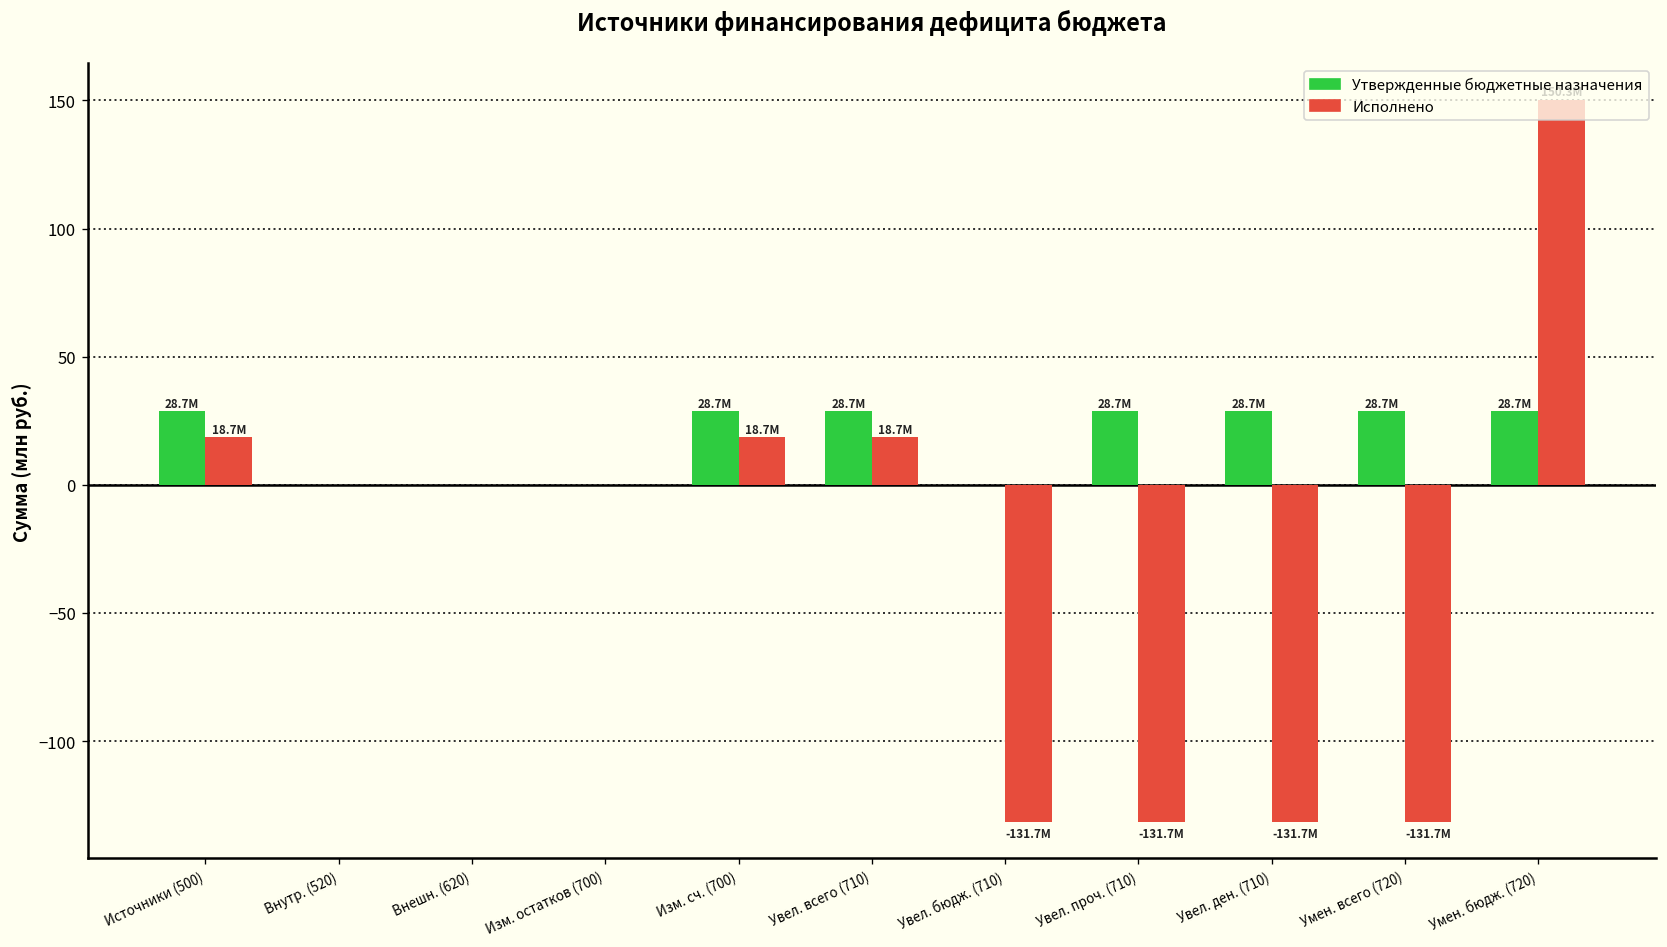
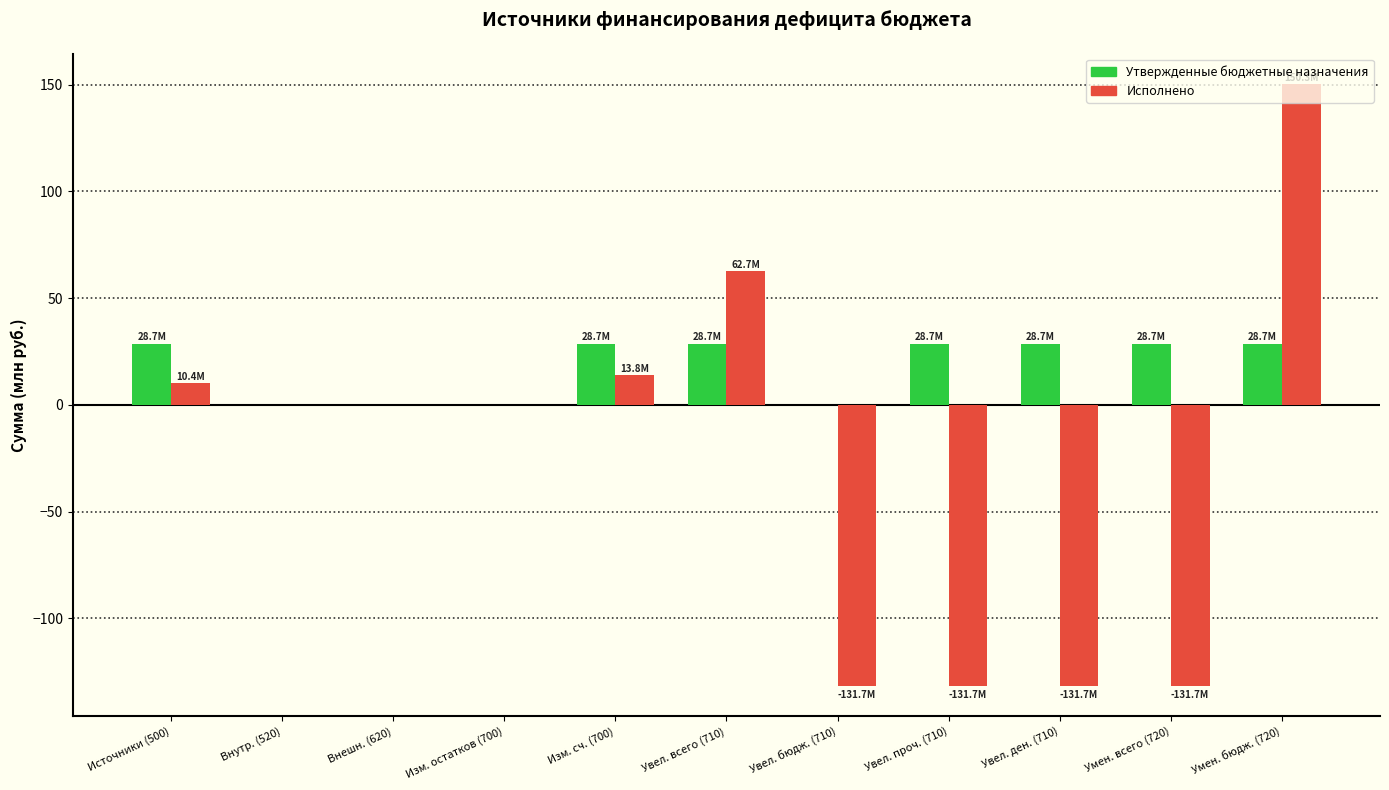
Исполнено, Источники (500): 18.7M -> 10.4M
Исполнено, Изм. сч. (700): 18.7M -> 13.8M
Исполнено, Увел. всего (710): 18.7M -> 62.7M
